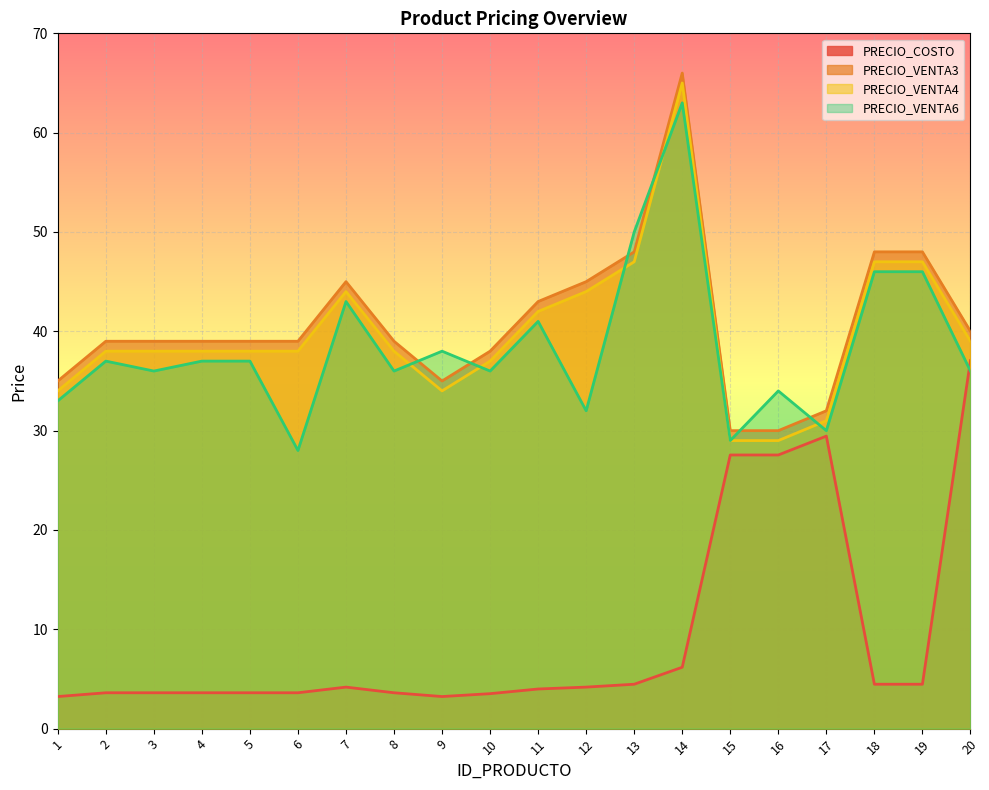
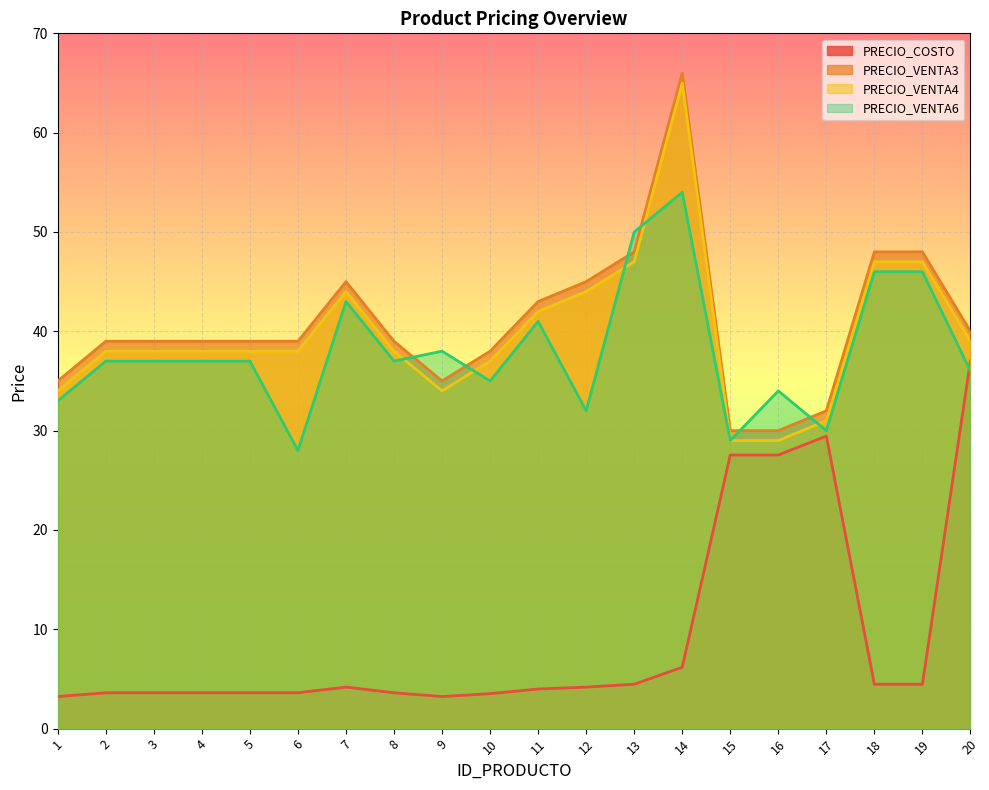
PRECIO_VENTA6, 3: 36 -> 37
PRECIO_VENTA6, 8: 36 -> 37
PRECIO_VENTA6, 10: 36 -> 35
PRECIO_VENTA6, 14: 63 -> 54
